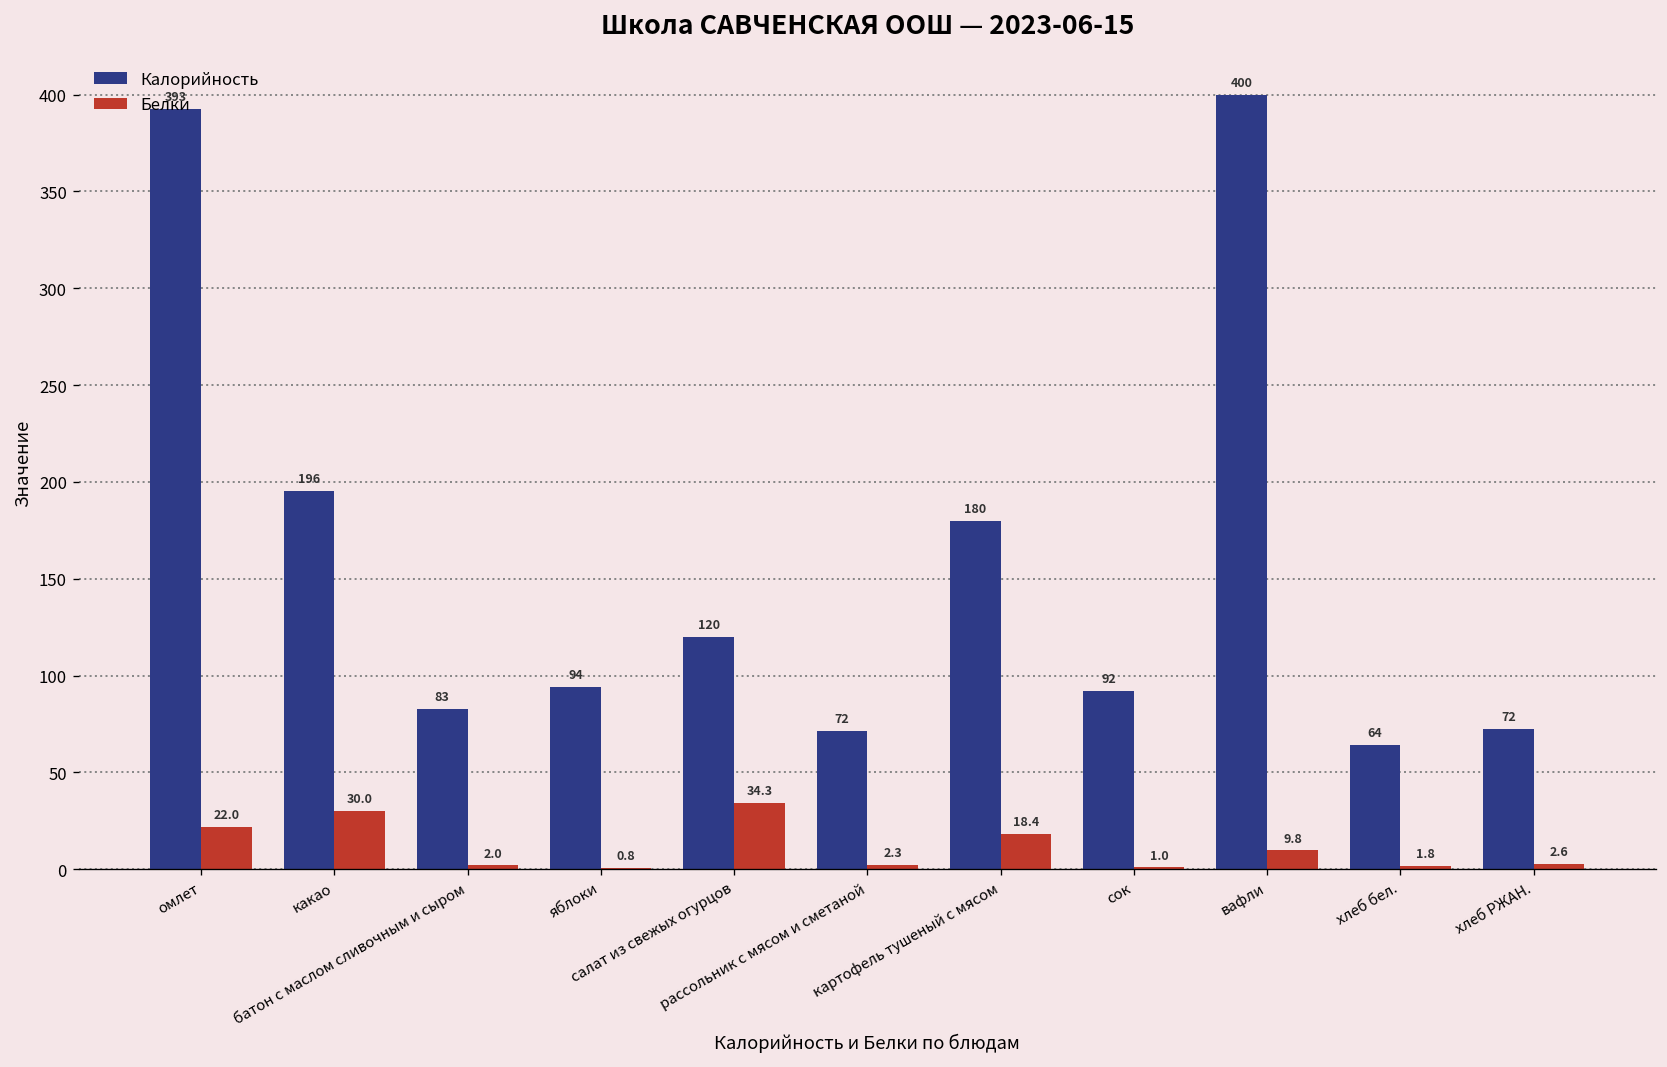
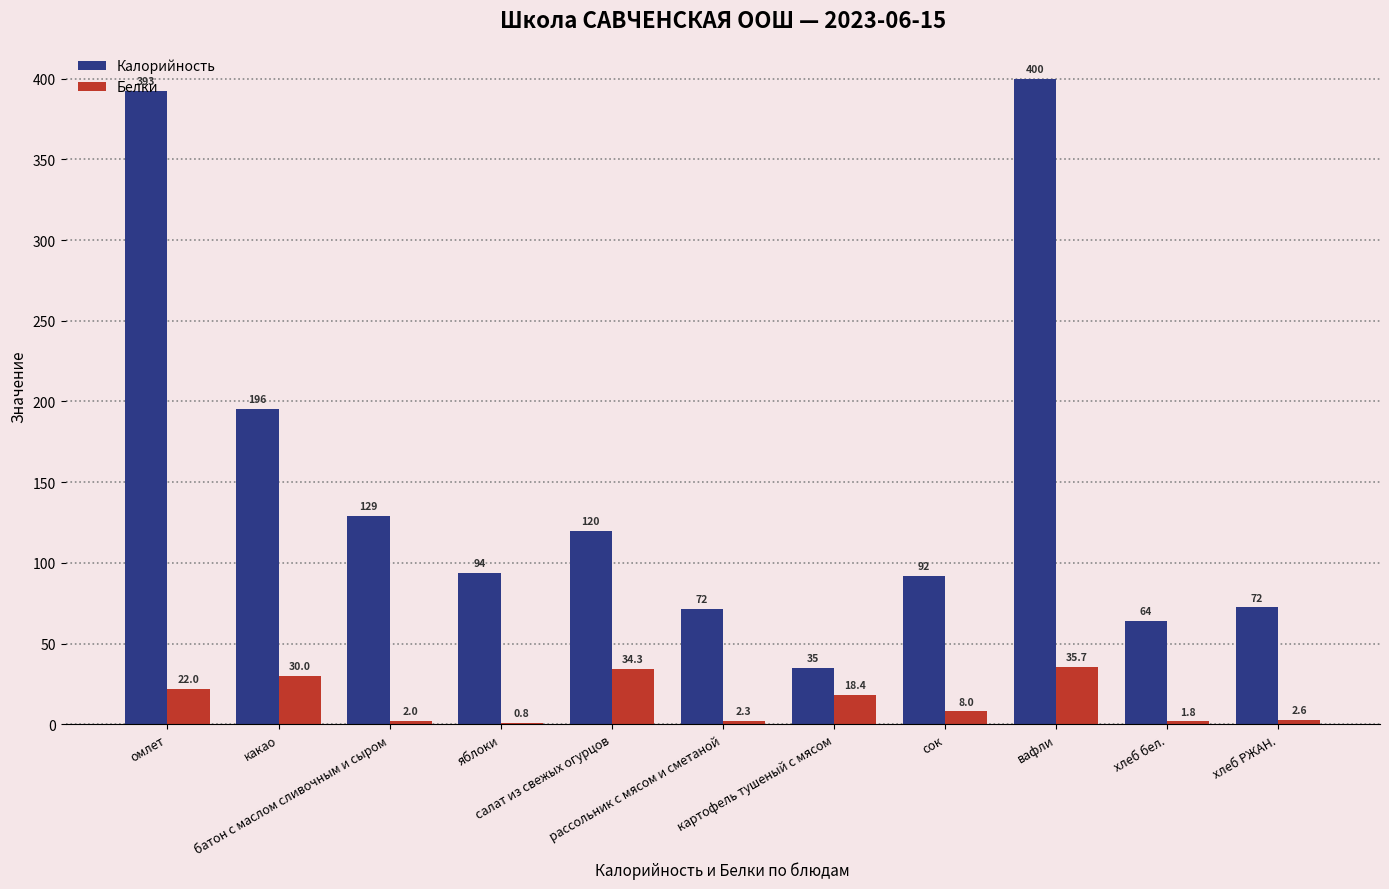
Калорийность, батон с маслом сливочным и сыром: 83 -> 129
Калорийность, картофель тушеный с мясом: 180 -> 35
Белки, сок: 1.0 -> 8.0
Белки, вафли: 9.8 -> 35.7
